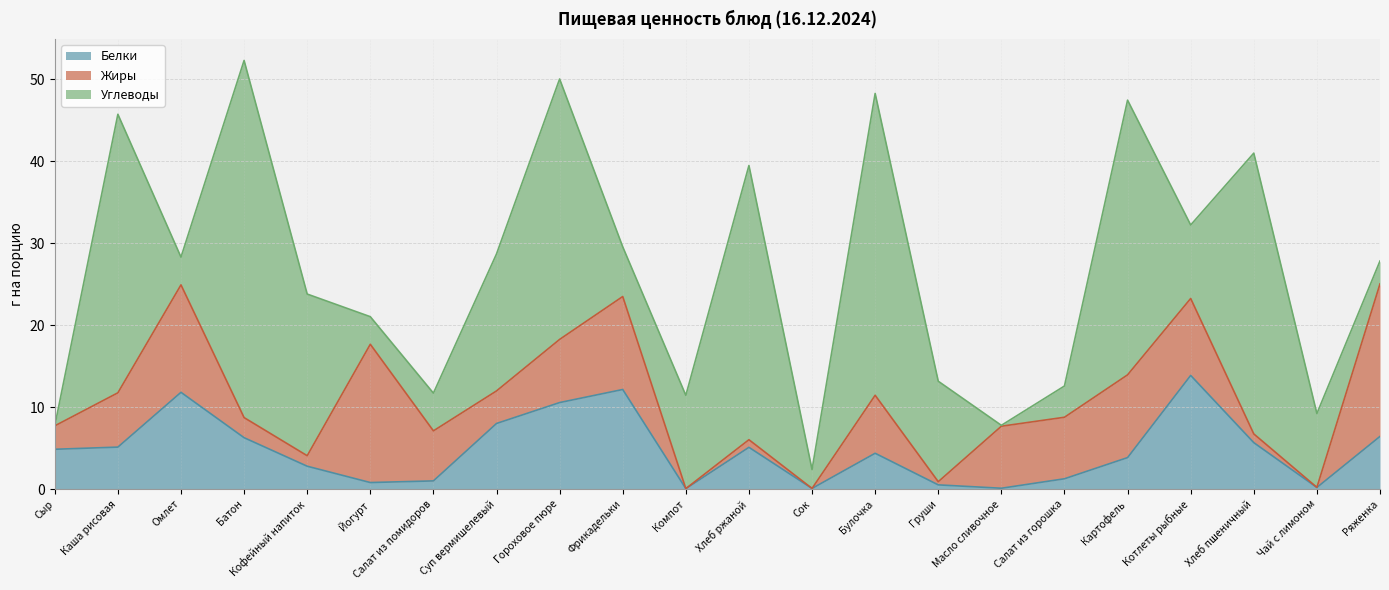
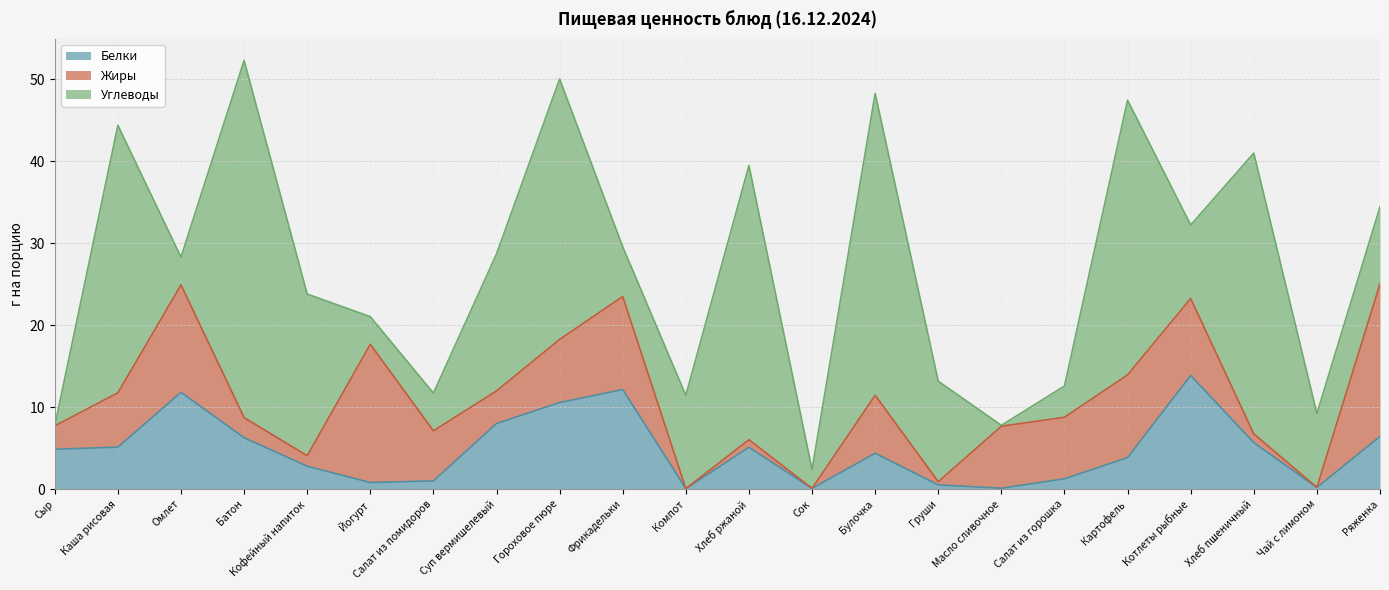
Углеводы, Каша рисовая: 34 -> 33
Углеводы, Ряженка: 3 -> 9
